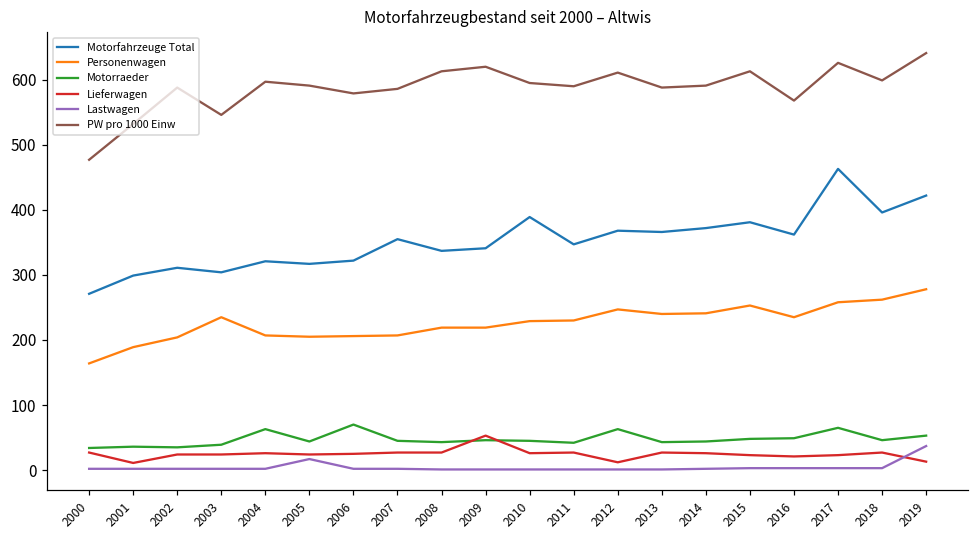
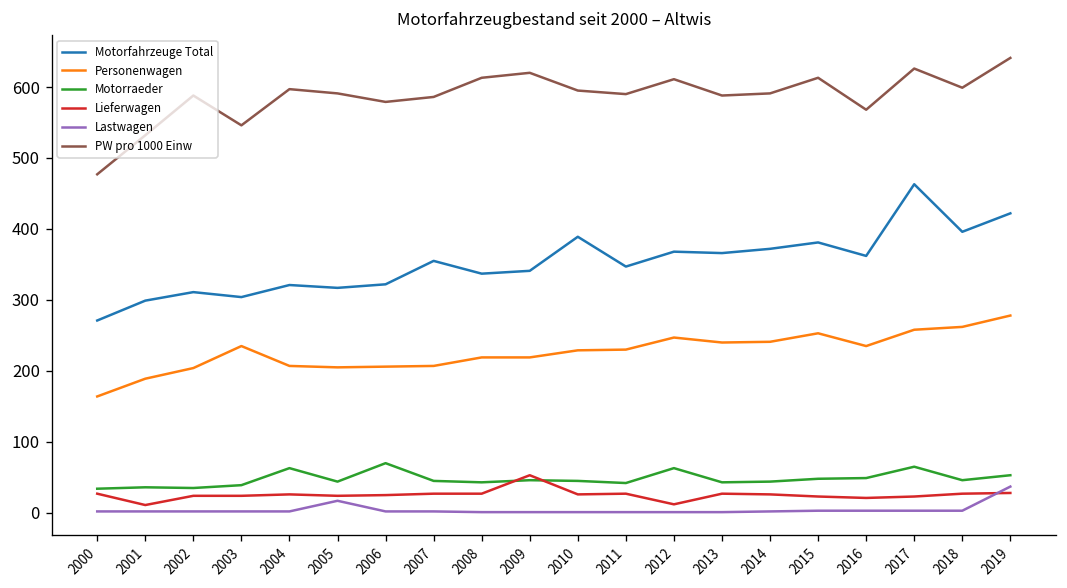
Lieferwagen, 2019: 10 -> 30
